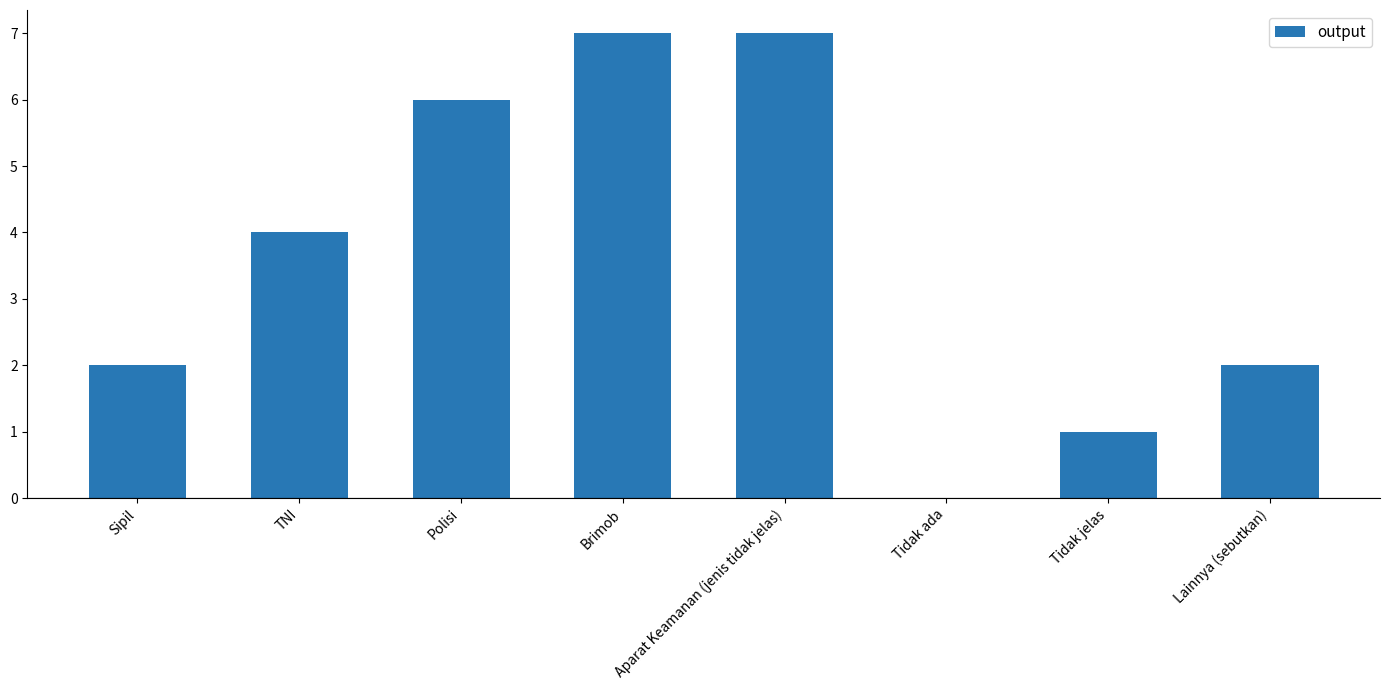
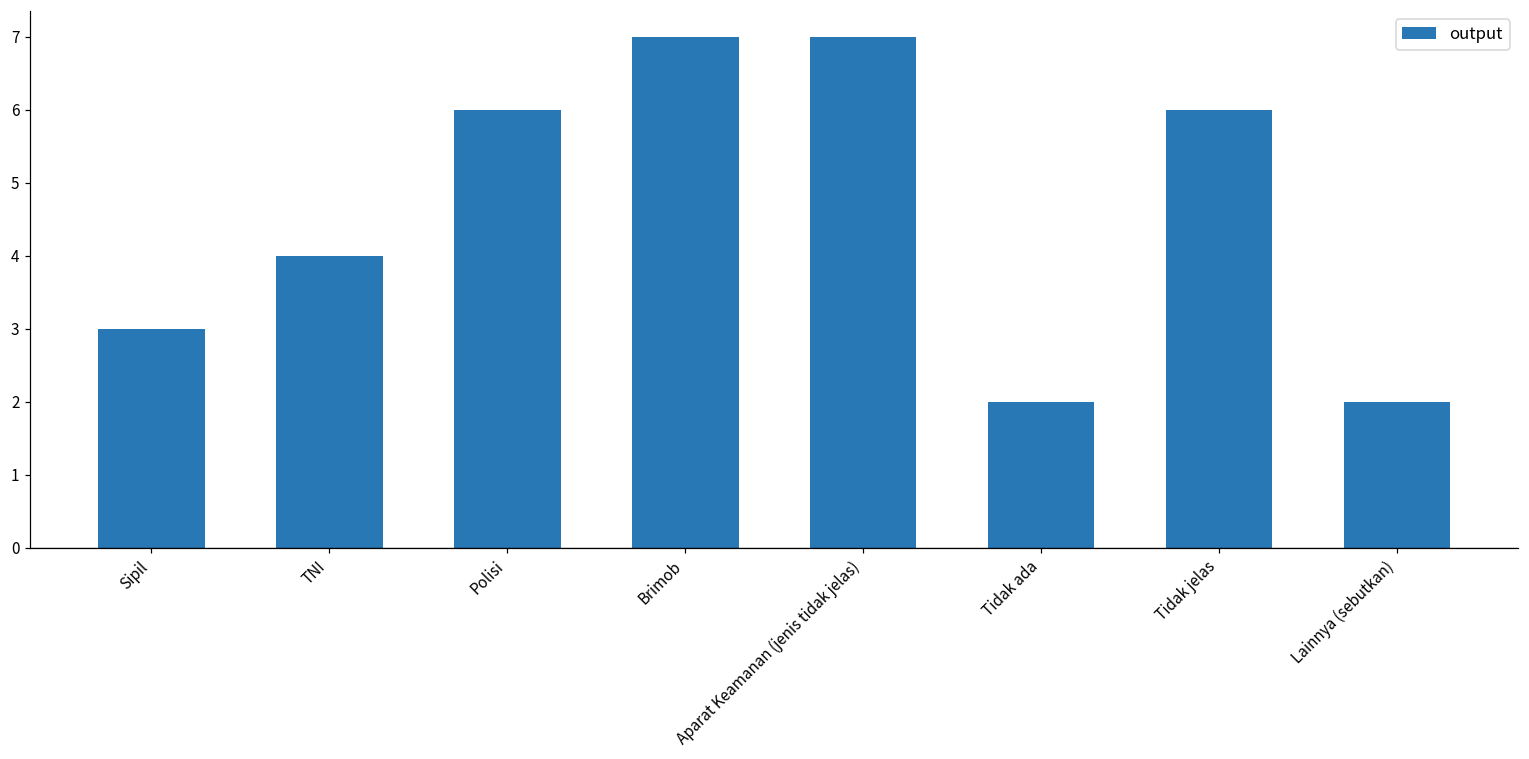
Sipil: 2 -> 3
Tidak ada: 0 -> 2
Tidak jelas: 1 -> 6
